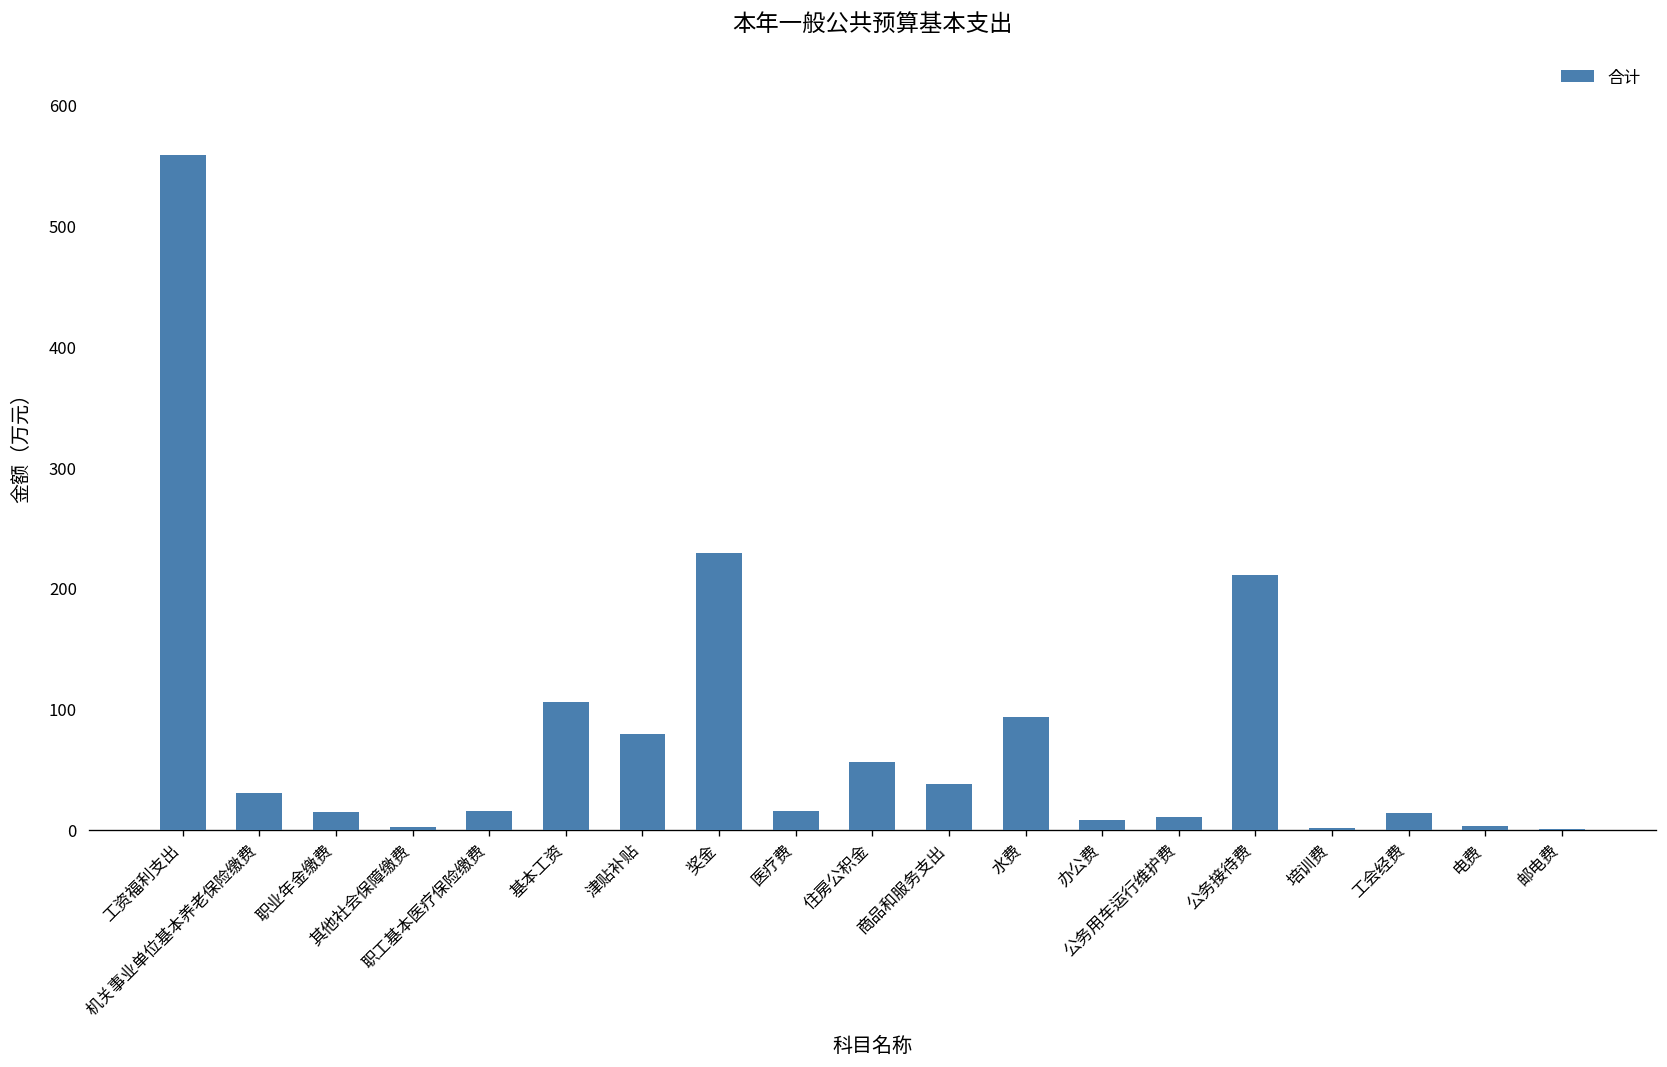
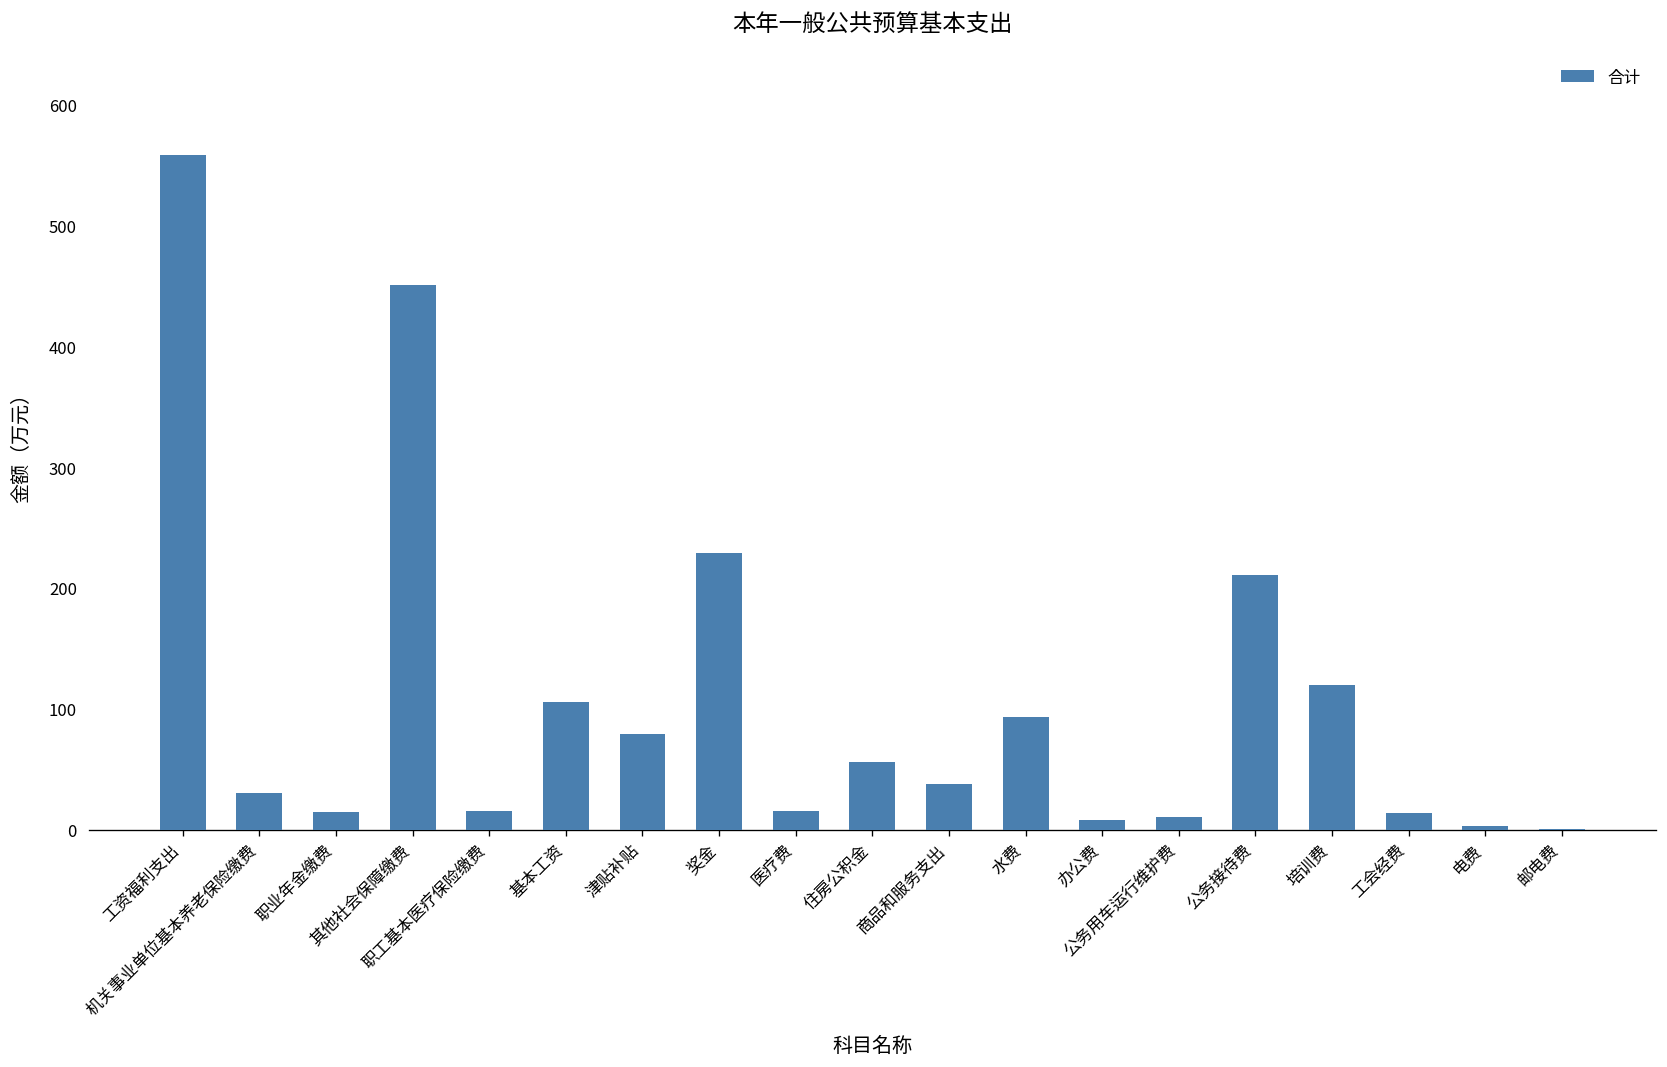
其他社会保障缴费: 2 -> 450
培训费: 1 -> 119
